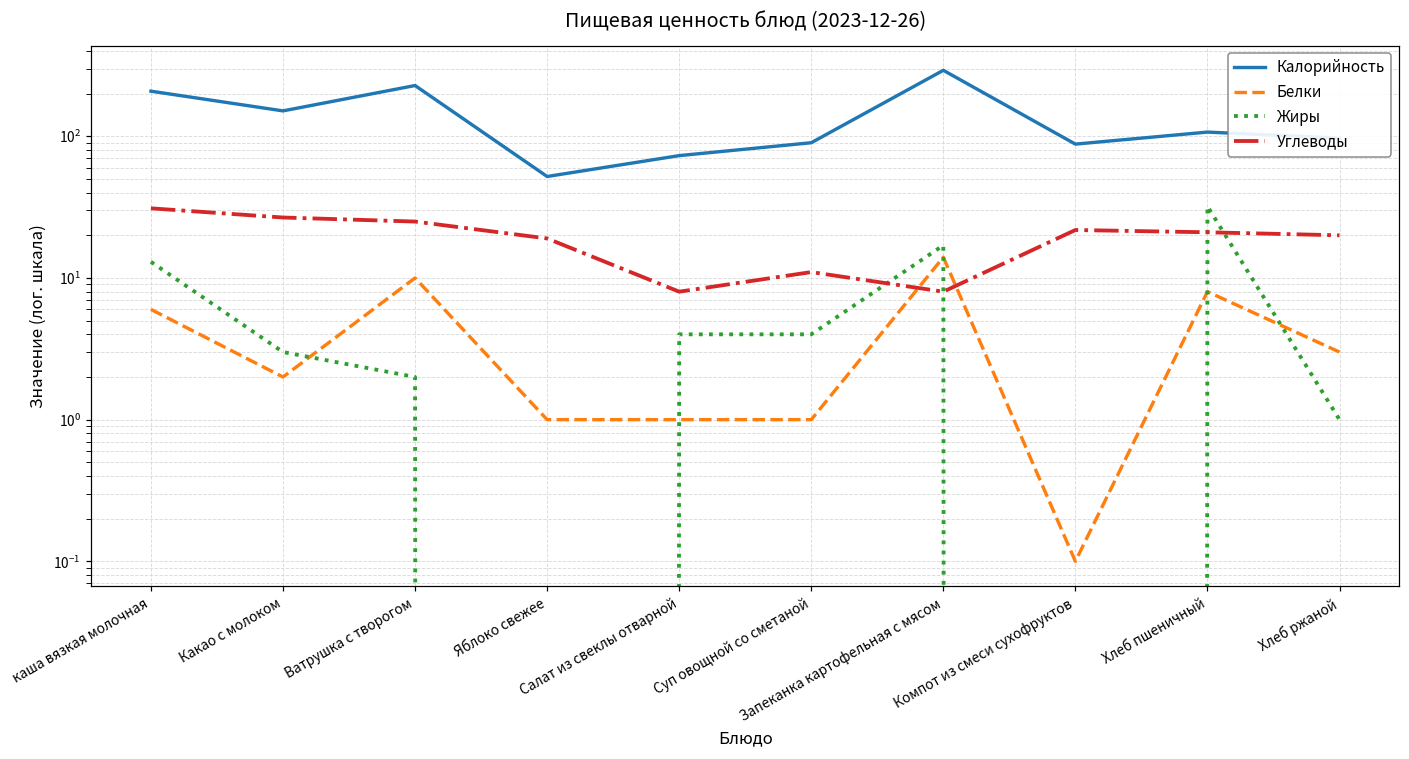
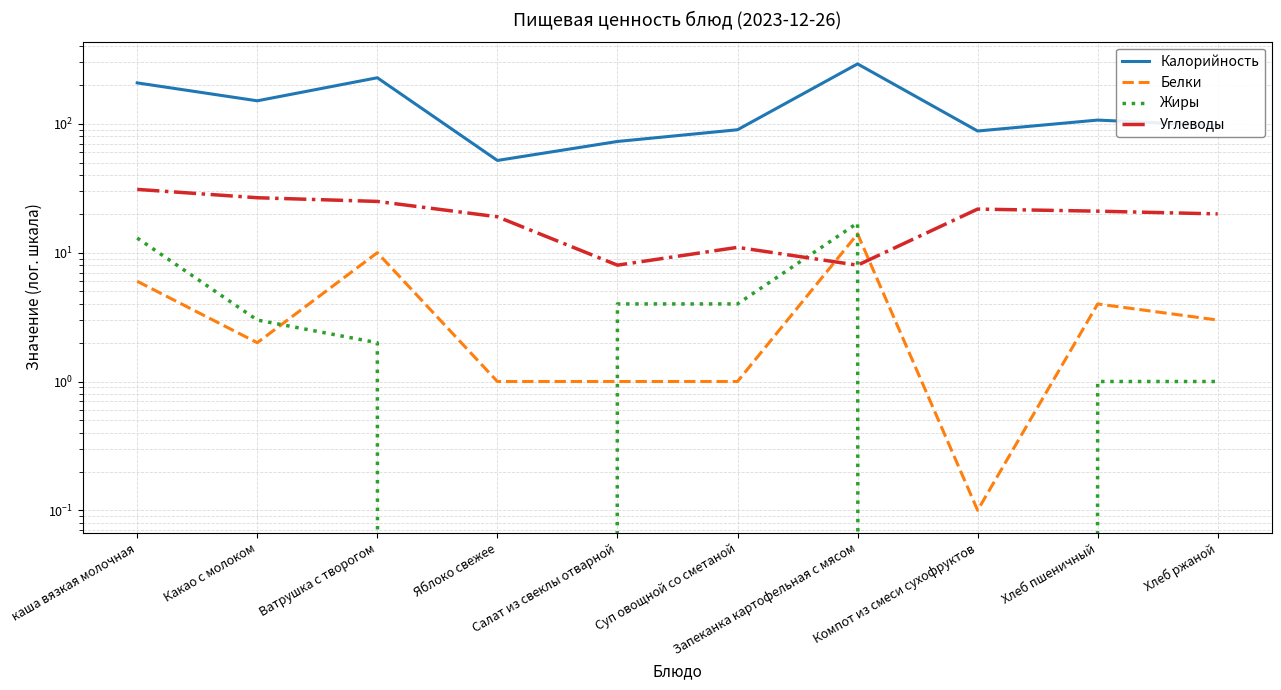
Белки, Хлеб пшеничный: 8 -> 4
Жиры, Хлеб пшеничный: 32 -> 1
